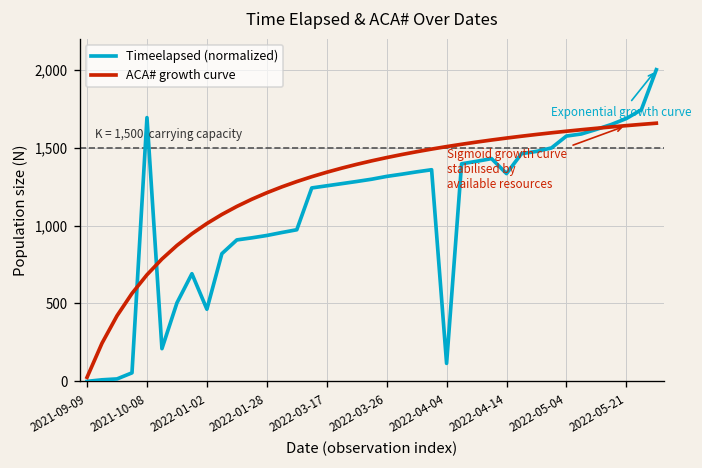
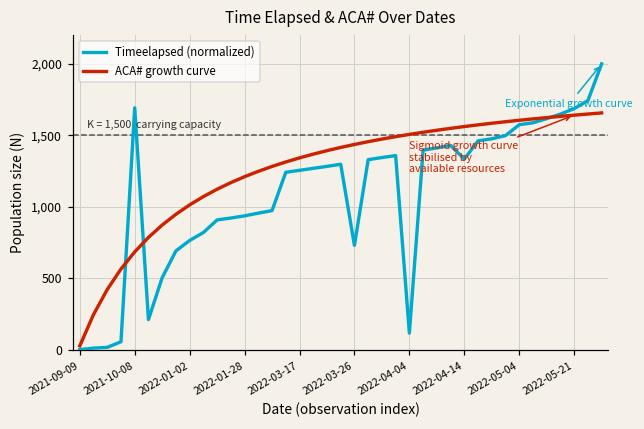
Timeelapsed (normalized), 2022-01-02: 460 -> 760
Timeelapsed (normalized), 2022-03-26: 1,320 -> 730
